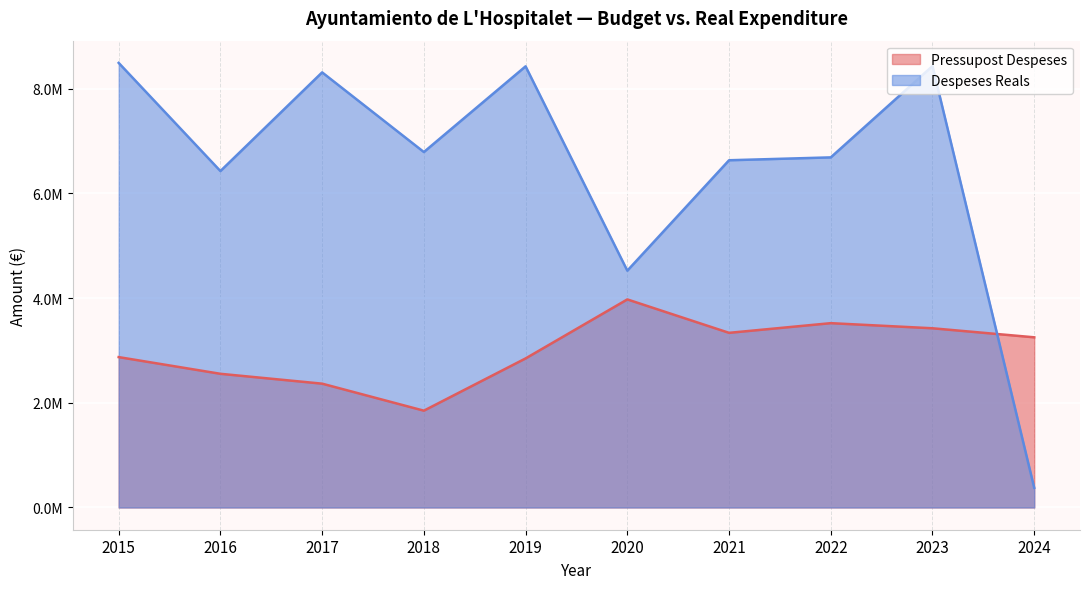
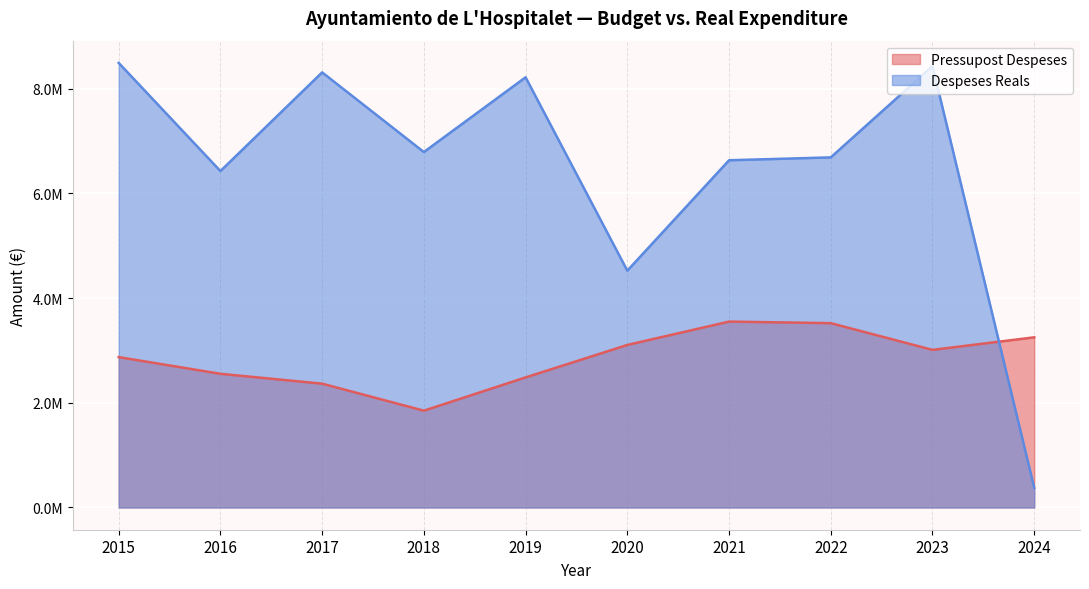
Pressupost Despeses, 2019: 2800000 -> 2500000
Despeses Reals, 2019: 8400000 -> 8200000
Pressupost Despeses, 2020: 4000000 -> 3100000
Pressupost Despeses, 2021: 3300000 -> 3600000
Pressupost Despeses, 2023: 3400000 -> 3000000
